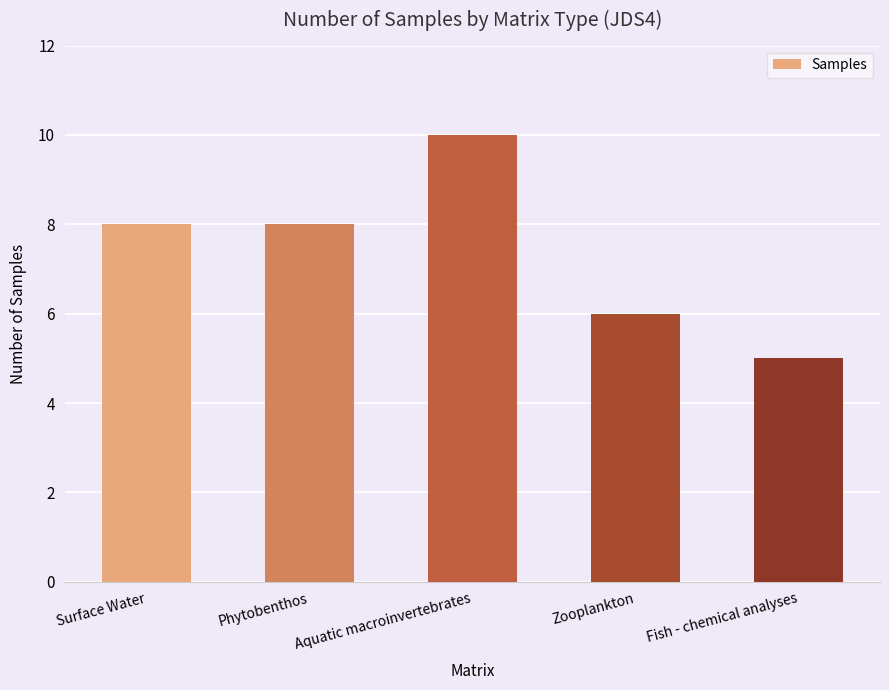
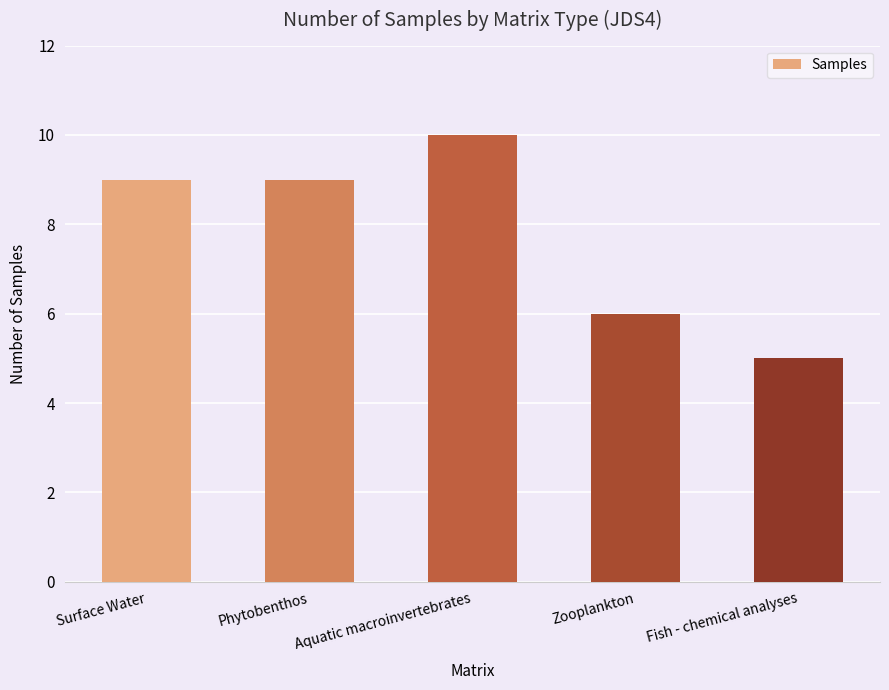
Surface Water: 8 -> 9
Phytobenthos: 8 -> 9
